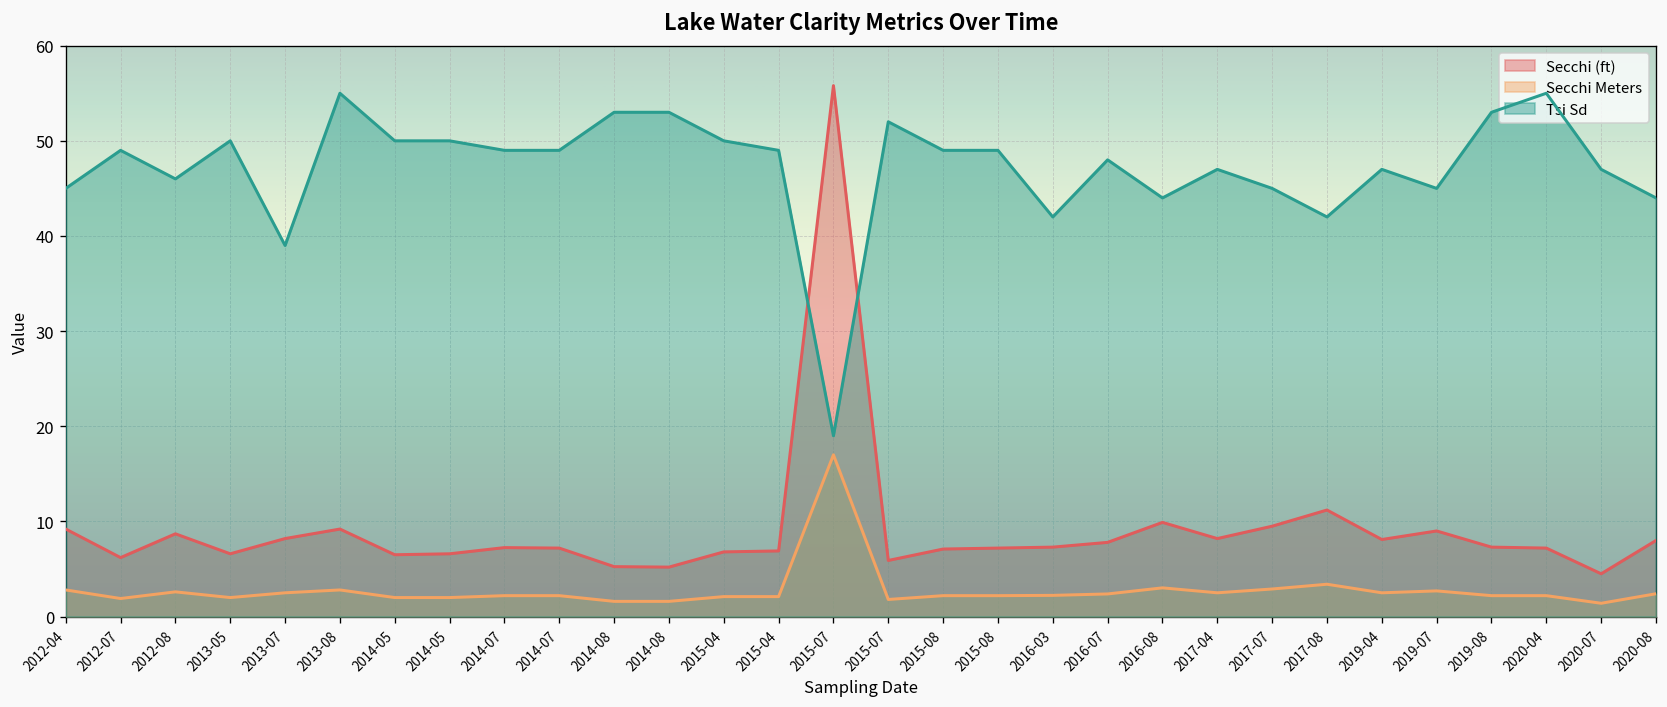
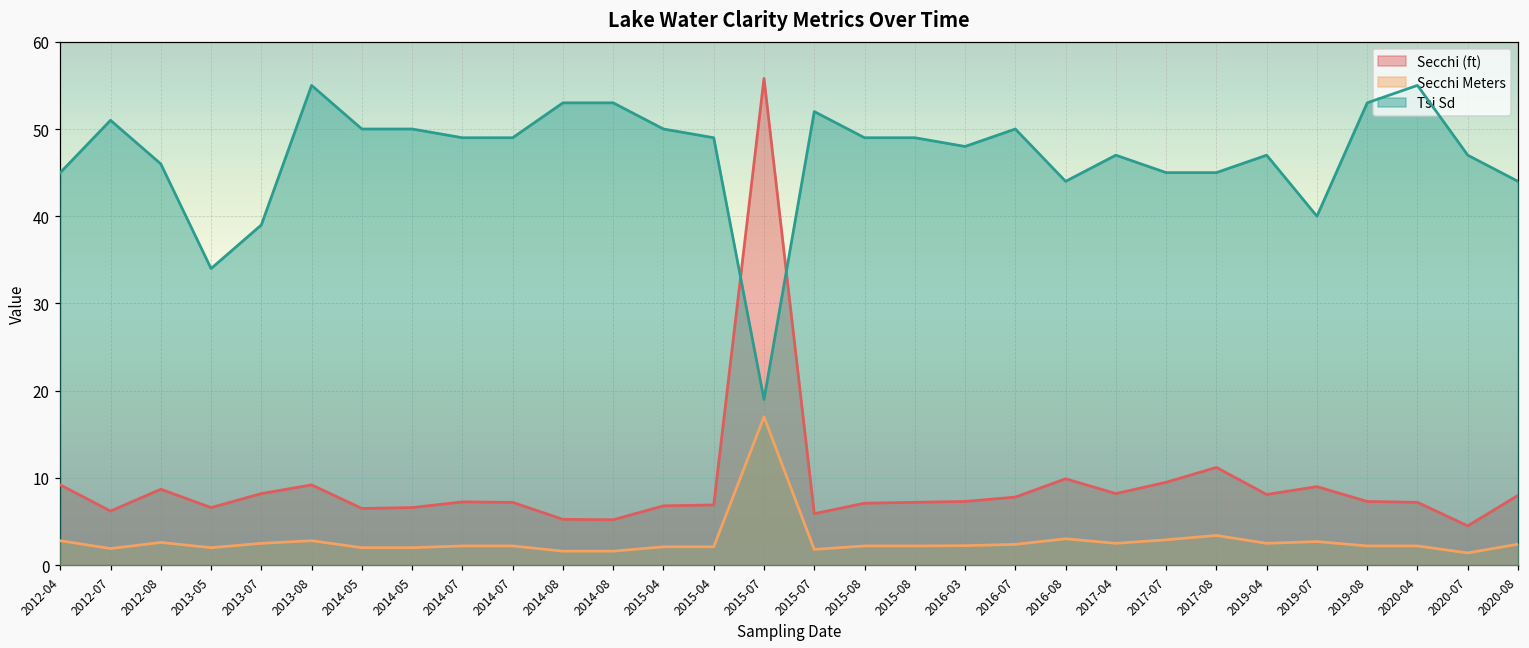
Tsi Sd, 2012-07: 49 -> 51
Tsi Sd, 2013-05: 50 -> 34
Tsi Sd, 2016-03: 42 -> 48
Tsi Sd, 2016-07: 48 -> 50
Tsi Sd, 2017-08: 42 -> 45
Tsi Sd, 2019-07: 45 -> 40
